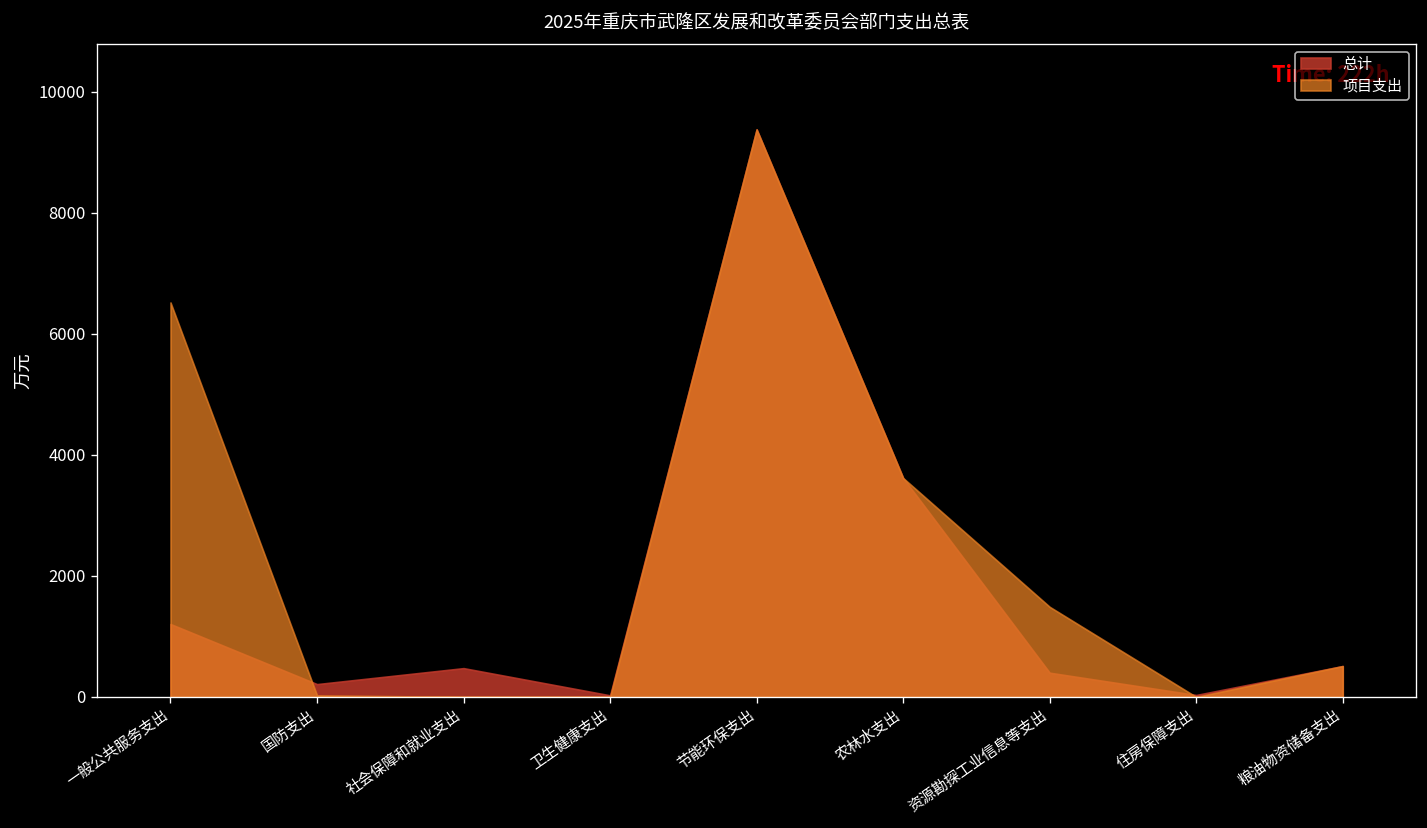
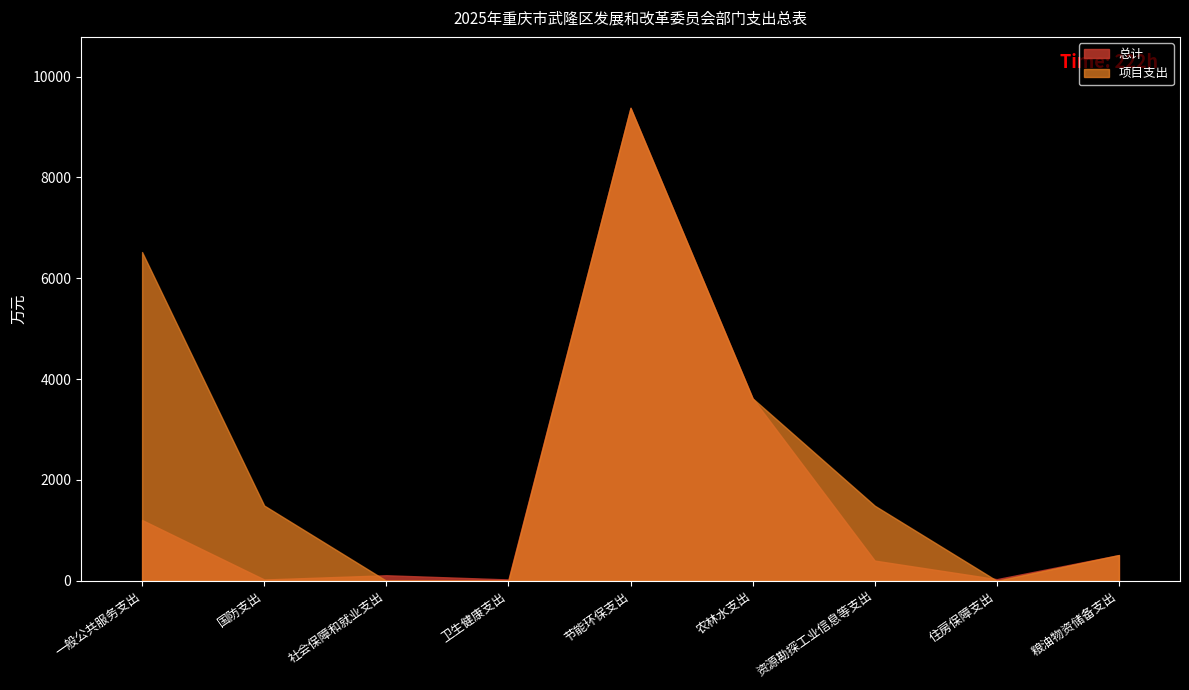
总计, 国防支出: 200 -> 0
项目支出, 国防支出: 0 -> 1500
总计, 社会保障和就业支出: 500 -> 100
